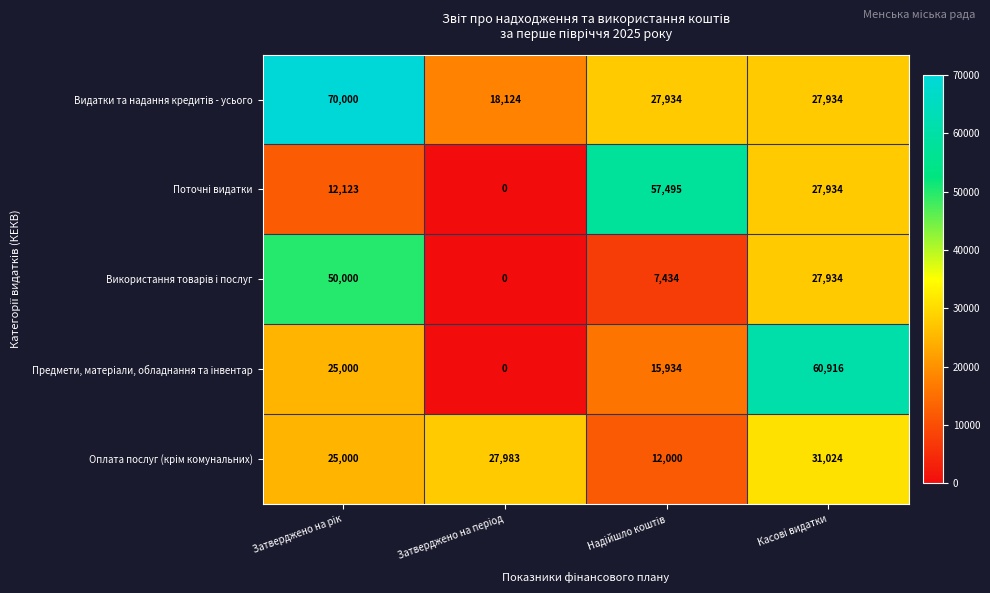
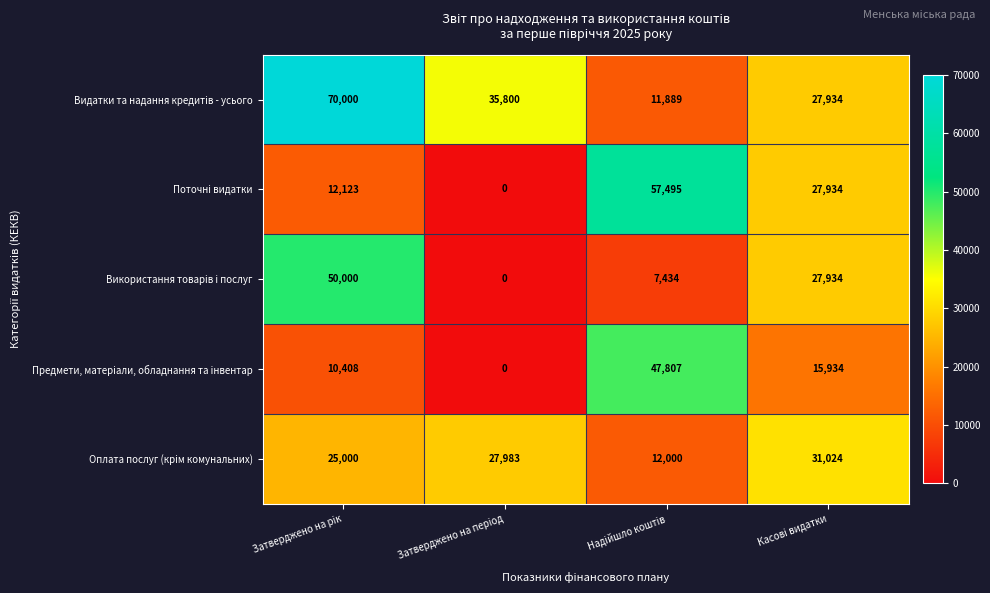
Видатки та надання кредитів - усього, Затверджено на період: 18,124 -> 35,800
Видатки та надання кредитів - усього, Надійшло коштів: 27,934 -> 11,889
Предмети, матеріали, обладнання та інвентар, Затверджено на рік: 25,000 -> 10,408
Предмети, матеріали, обладнання та інвентар, Надійшло коштів: 15,934 -> 47,807
Предмети, матеріали, обладнання та інвентар, Касові видатки: 60,916 -> 15,934
